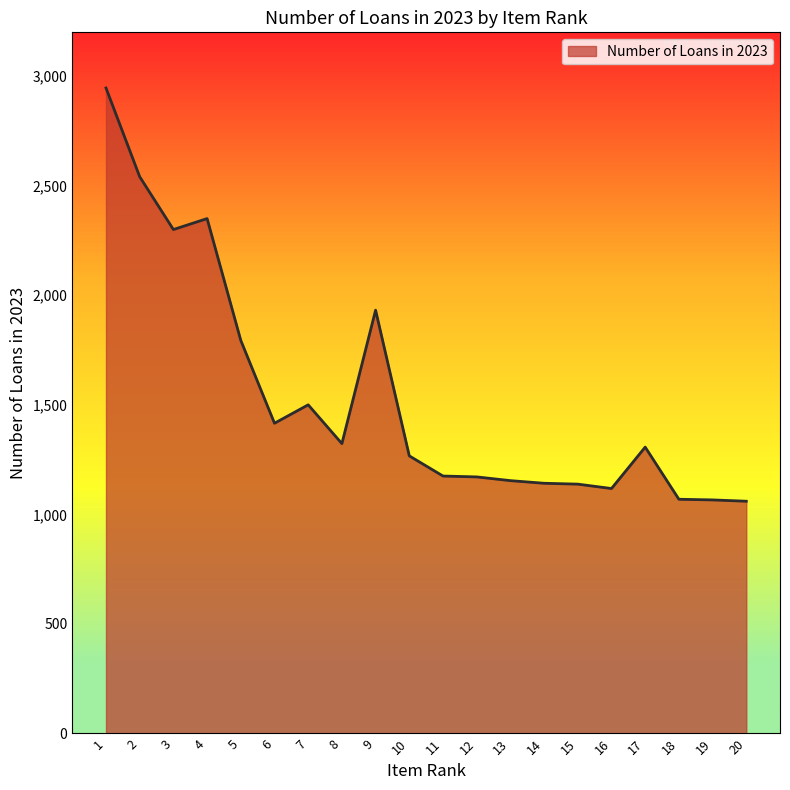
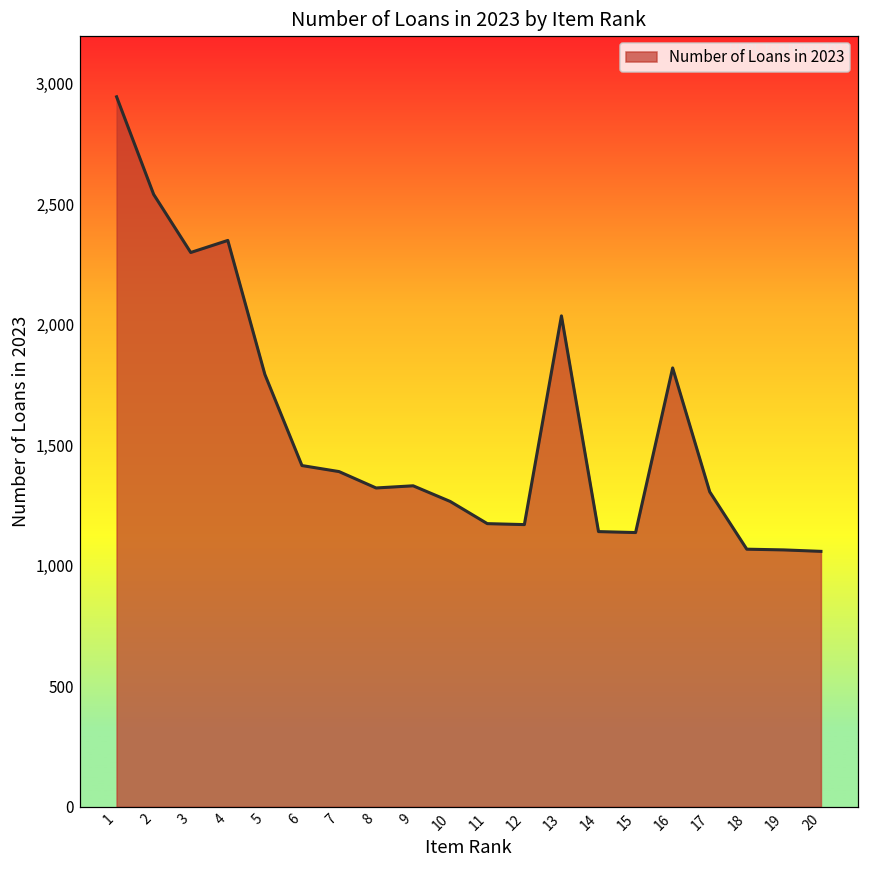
7: 1,500 -> 1,390
9: 1,930 -> 1,330
13: 1,150 -> 2,040
16: 1,120 -> 1,820
